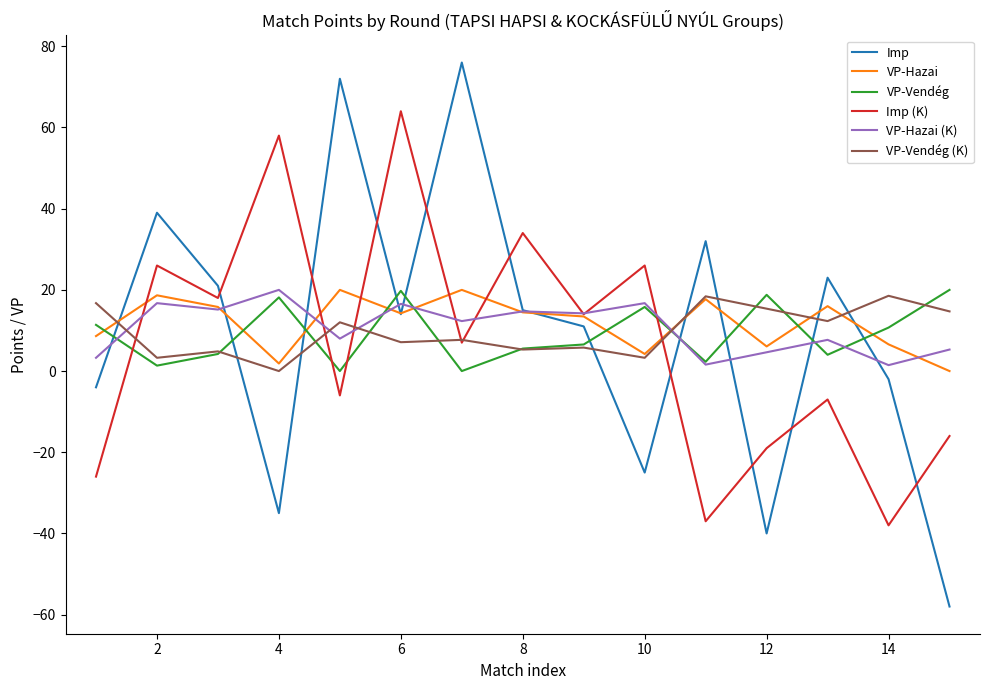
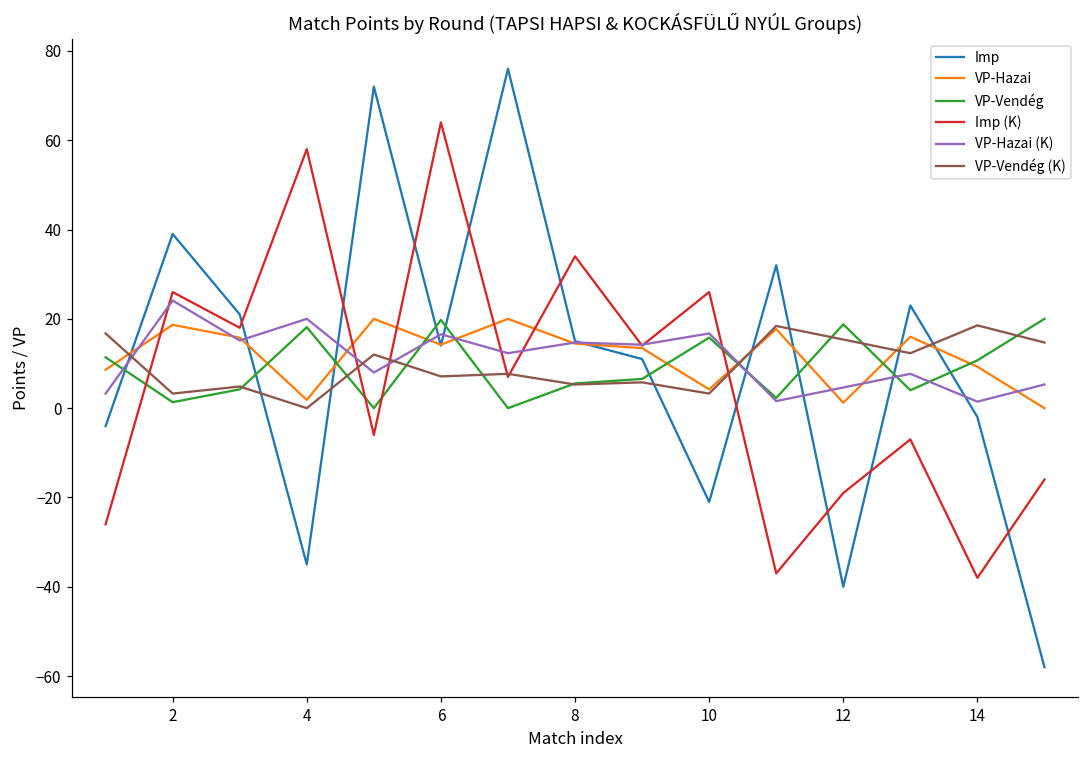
VP-Hazai (K), 2: 17 -> 24
Imp, 10: -25 -> -21
VP-Hazai, 12: 6 -> 1
VP-Hazai, 14: 7 -> 9
